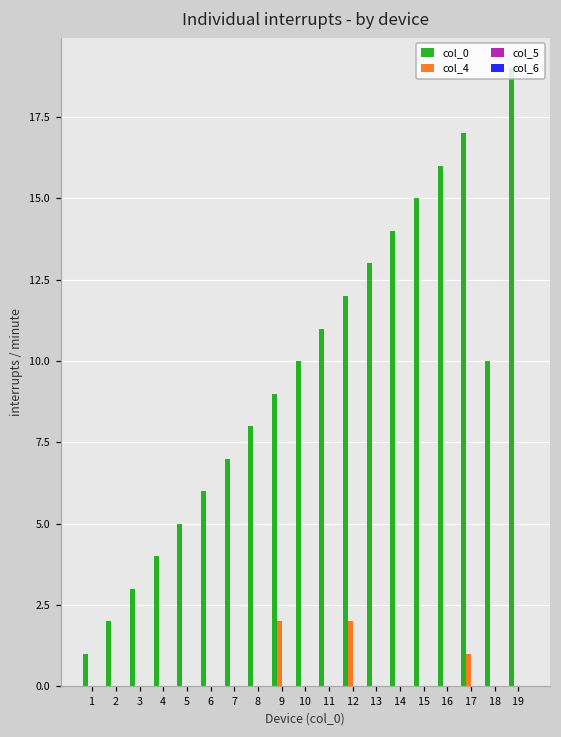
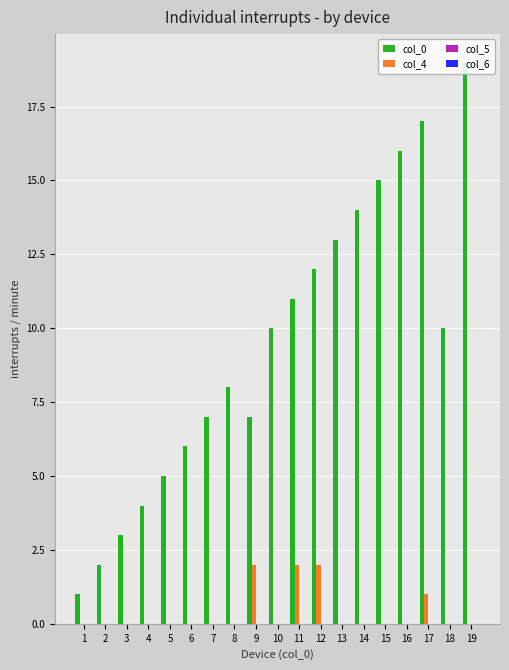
col_0, 9: 9 -> 7
col_4, 11: 0 -> 2
